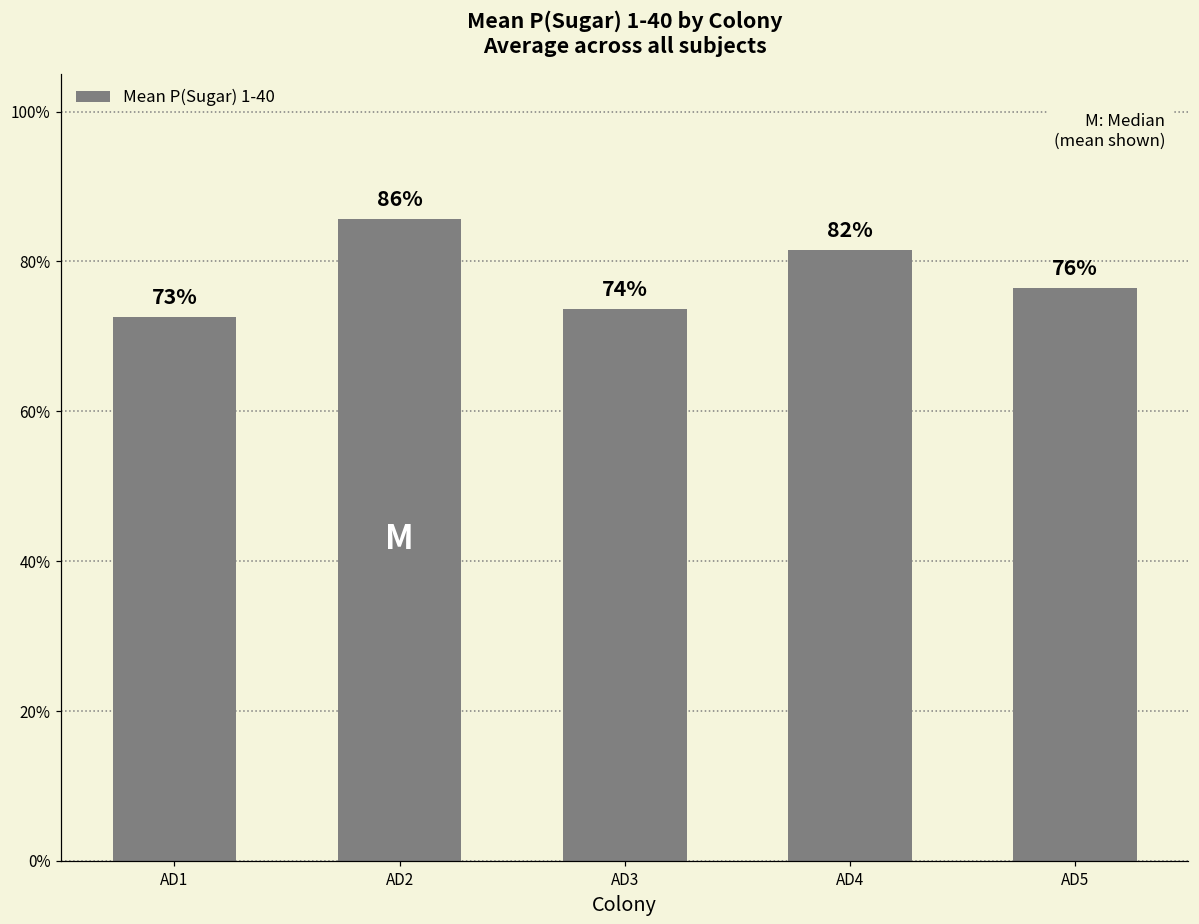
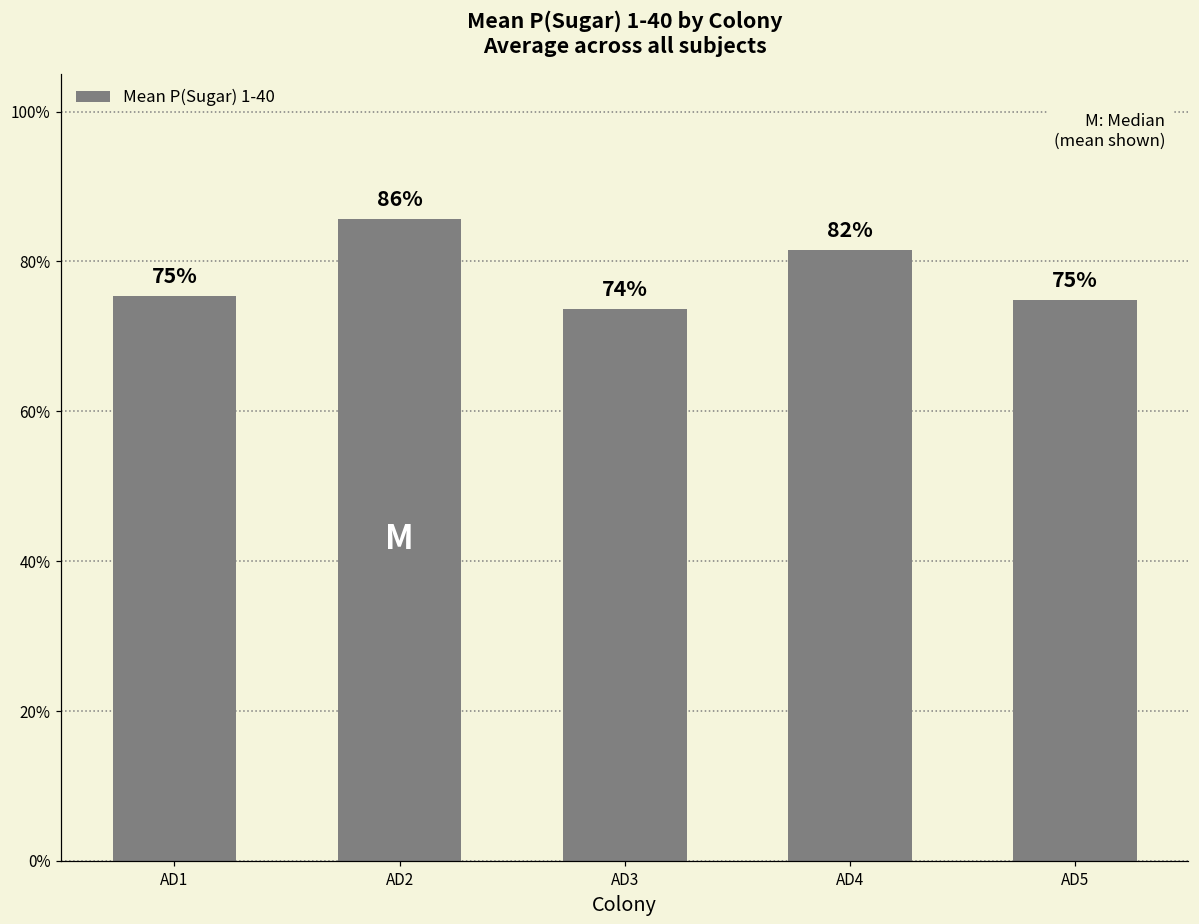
AD1: 73% -> 75%
AD5: 76% -> 75%
